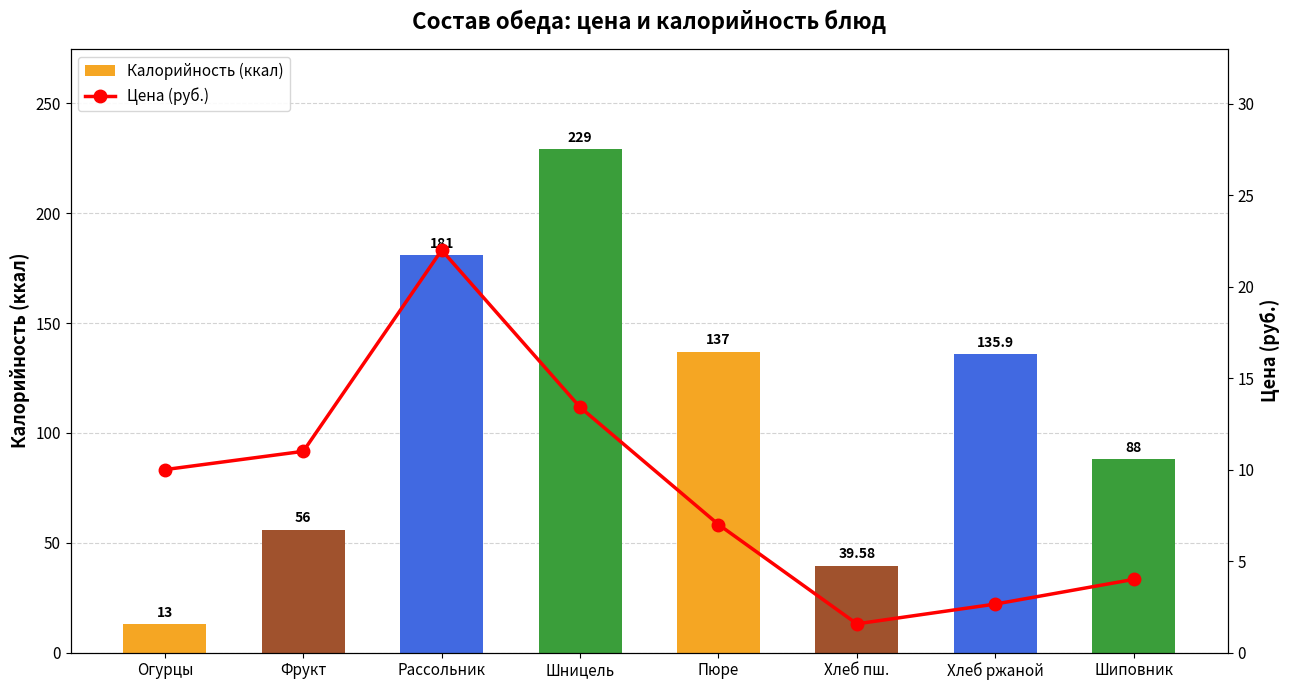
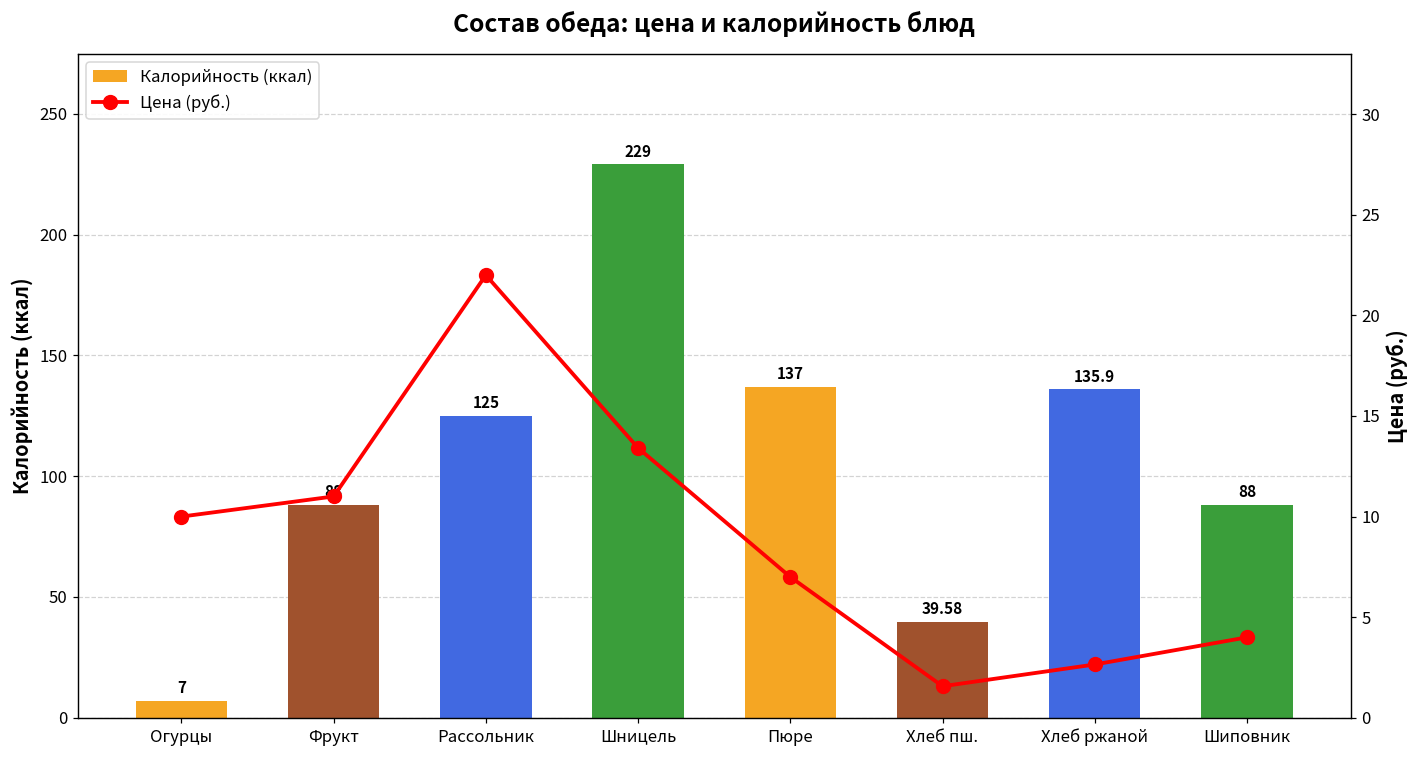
Калорийность (ккал), Огурцы: 13 -> 7
Калорийность (ккал), Фрукт: 56 -> 88
Калорийность (ккал), Рассольник: 181 -> 125
